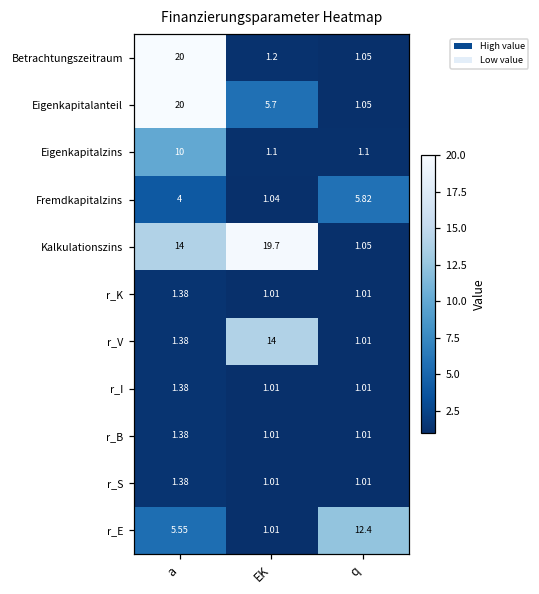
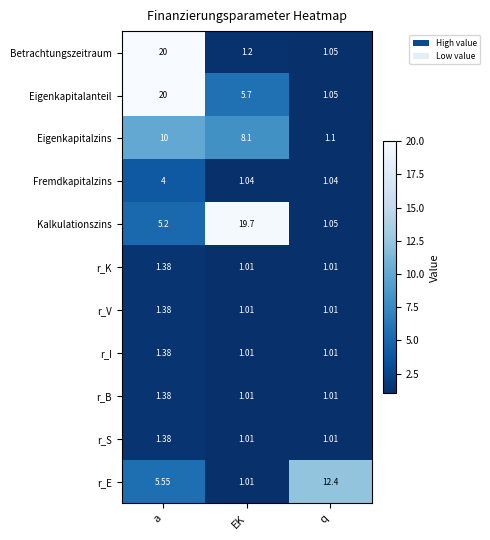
Eigenkapitalzins, EK: 1.1 -> 8.1
Fremdkapitalzins, q: 5.82 -> 1.04
Kalkulationszins, a: 14 -> 5.2
r_V, EK: 14 -> 1.01
